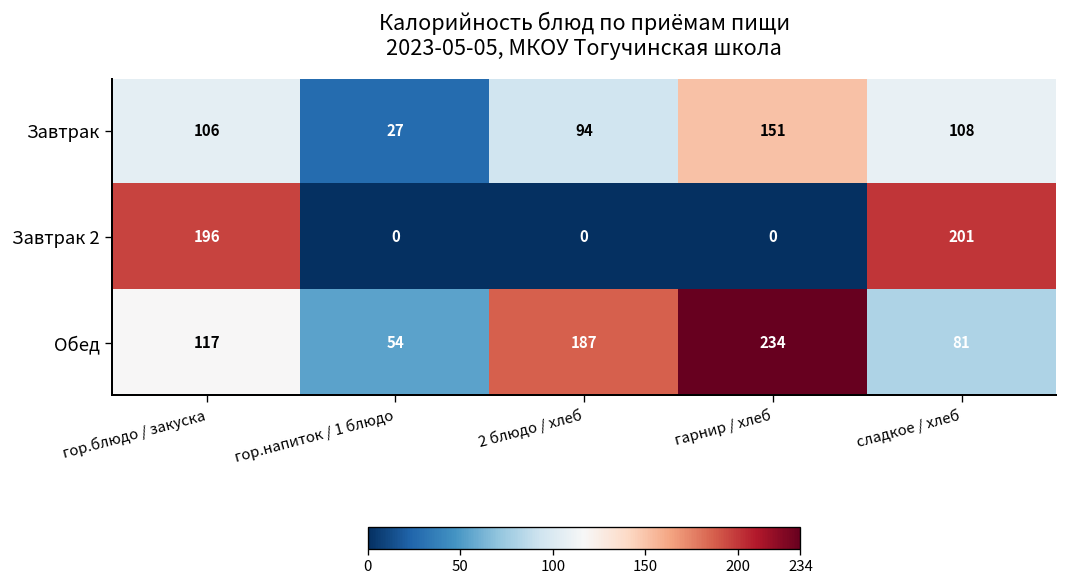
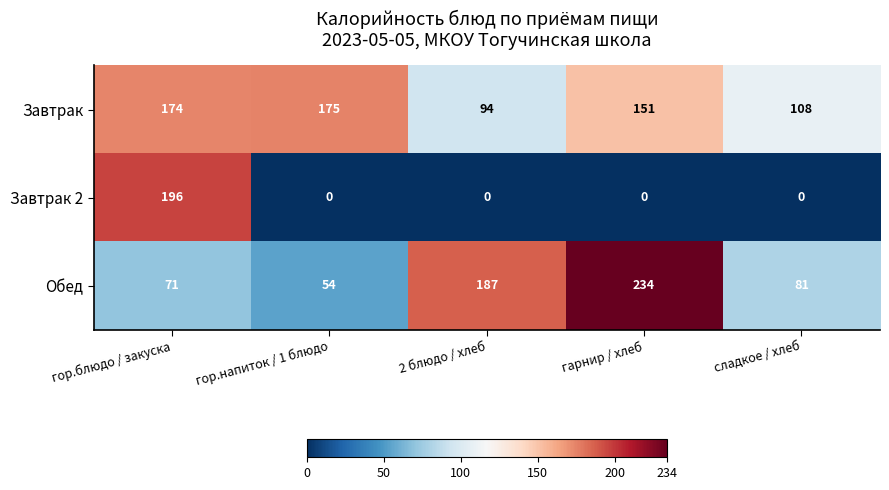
Завтрак, гор.блюдо / закуска: 106 -> 174
Завтрак, гор.напиток / 1 блюдо: 27 -> 175
Завтрак 2, сладкое / хлеб: 201 -> 0
Обед, гор.блюдо / закуска: 117 -> 71
